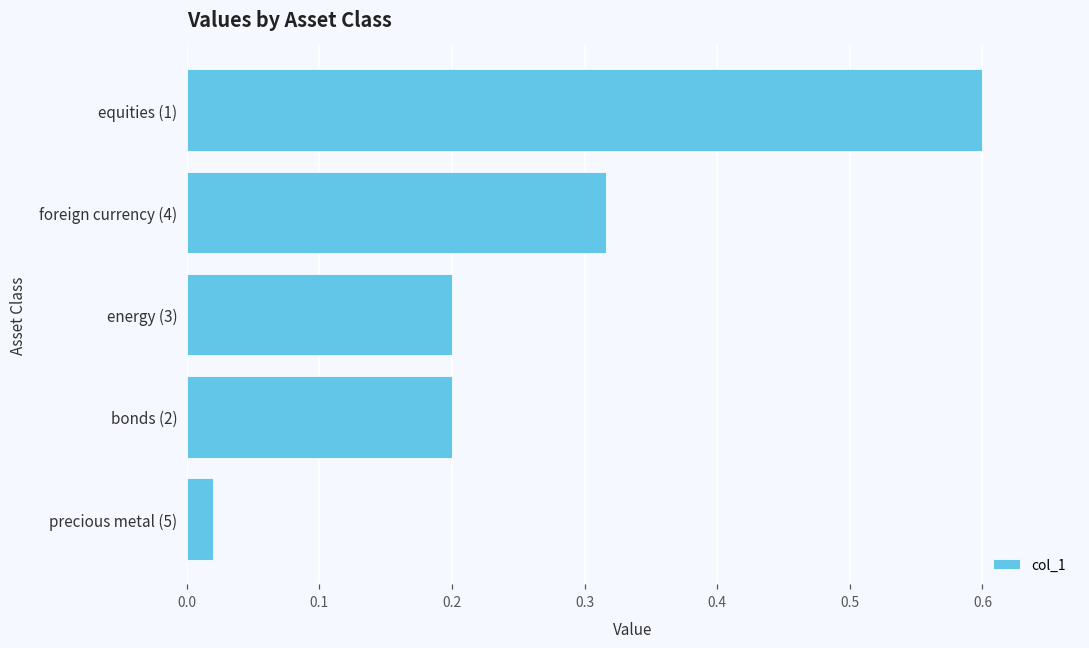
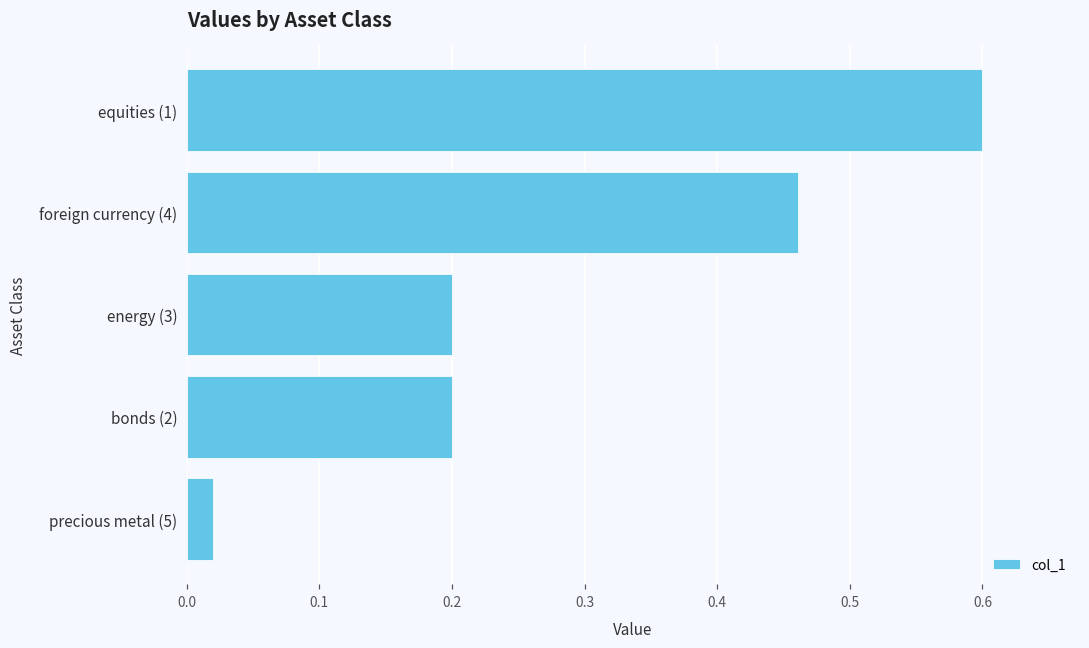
foreign currency (4): 0.316 -> 0.461
